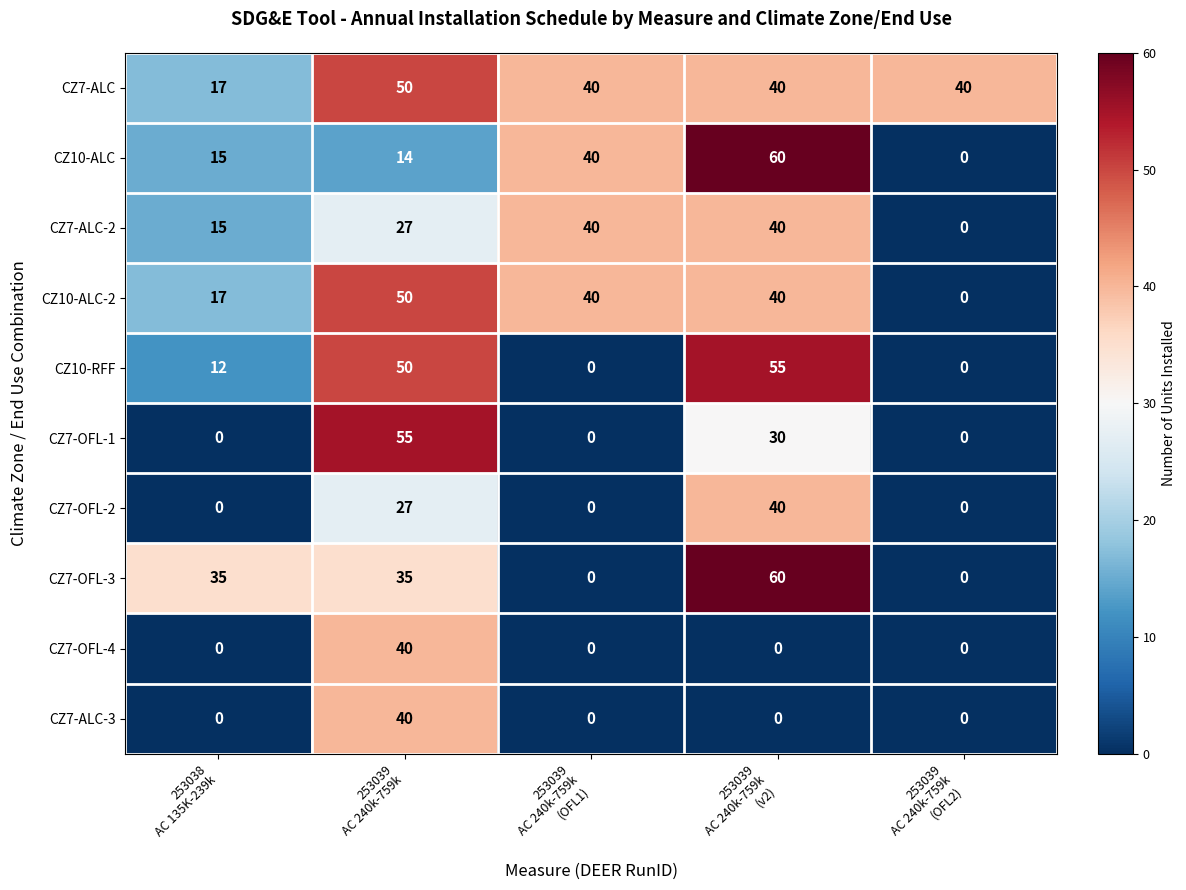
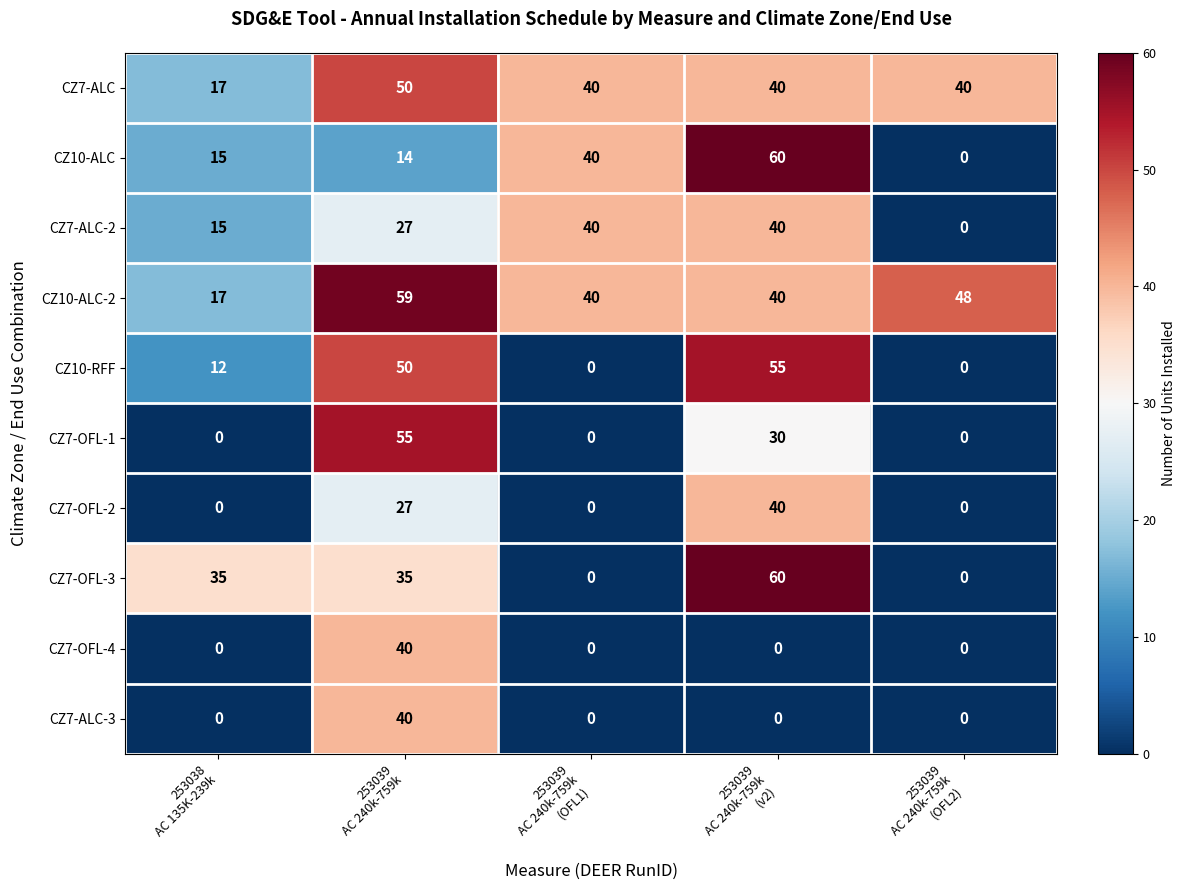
CZ10-ALC-2, 253039 AC 240k-759k: 50 -> 59
CZ10-ALC-2, 253039 AC 240k-759k (OFL2): 0 -> 48
